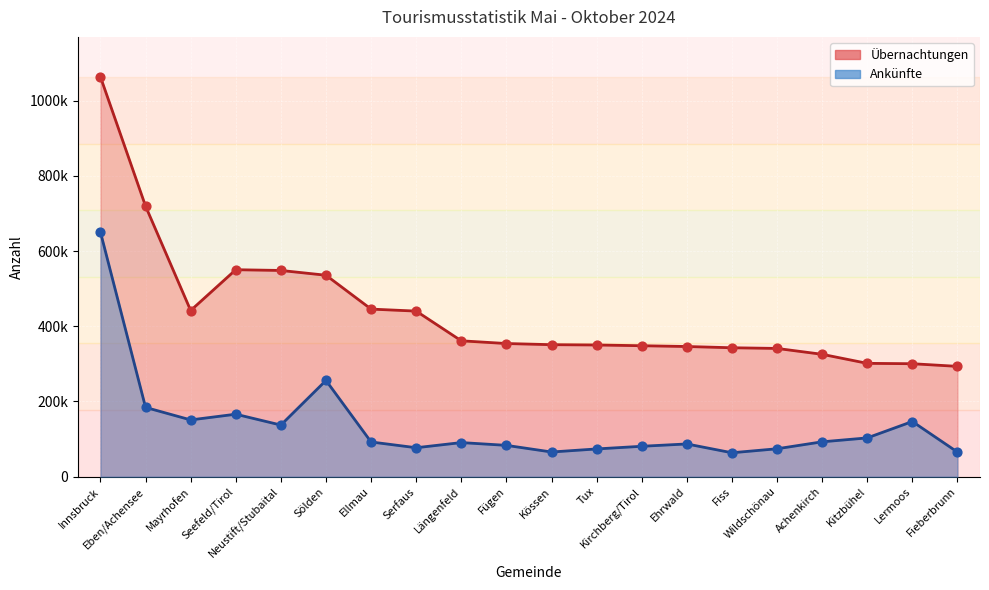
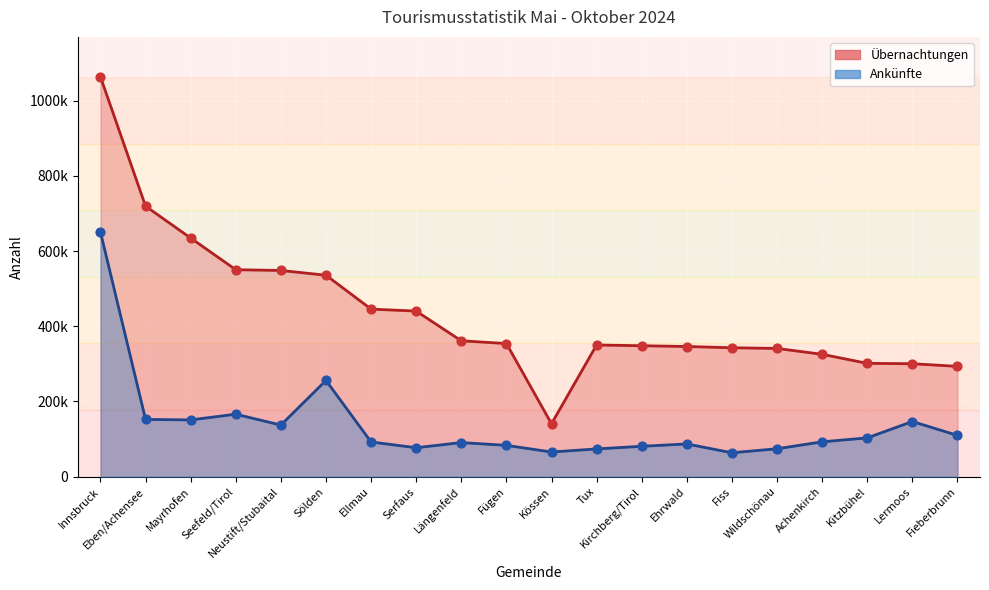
Ankünfte, Eben/Achensee: 180000 -> 150000
Übernachtungen, Mayrhofen: 440000 -> 630000
Übernachtungen, Kössen: 350000 -> 140000
Ankünfte, Fieberbrunn: 70000 -> 110000
